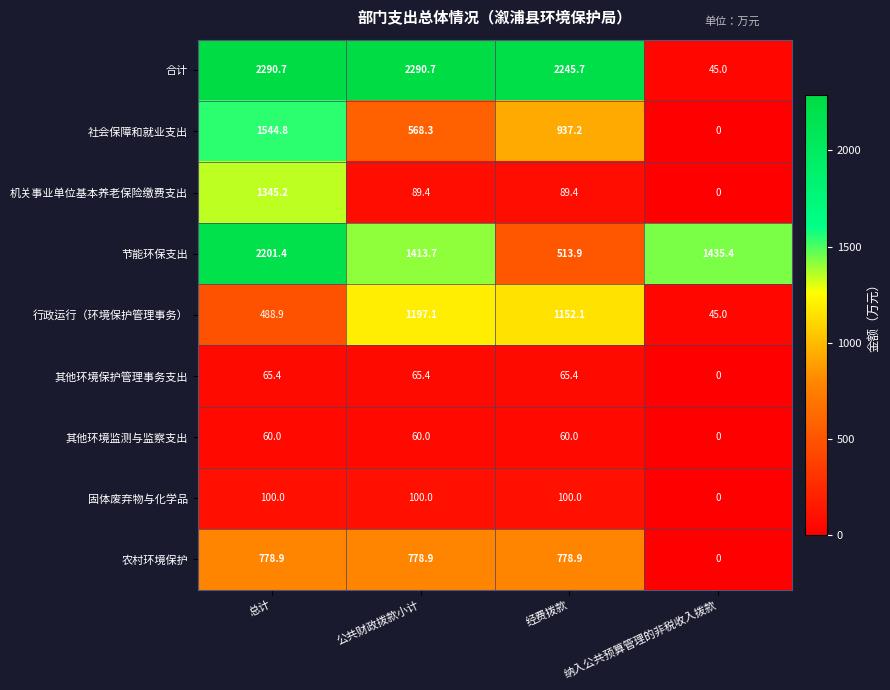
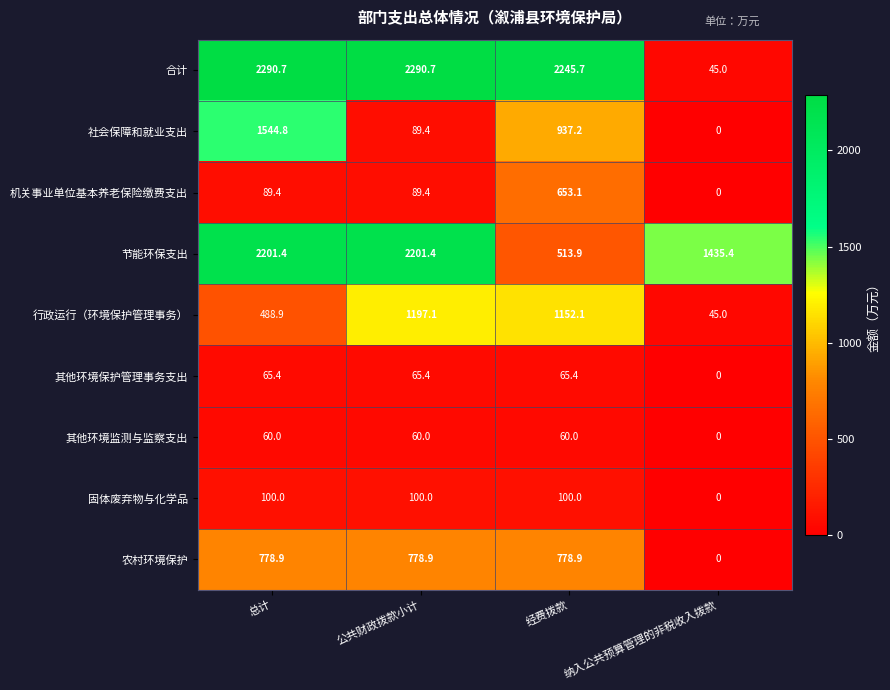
社会保障和就业支出, 公共财政拨款小计: 568.3 -> 89.4
机关事业单位基本养老保险缴费支出, 总计: 1345.2 -> 89.4
机关事业单位基本养老保险缴费支出, 经费拨款: 89.4 -> 653.1
节能环保支出, 公共财政拨款小计: 1413.7 -> 2201.4
